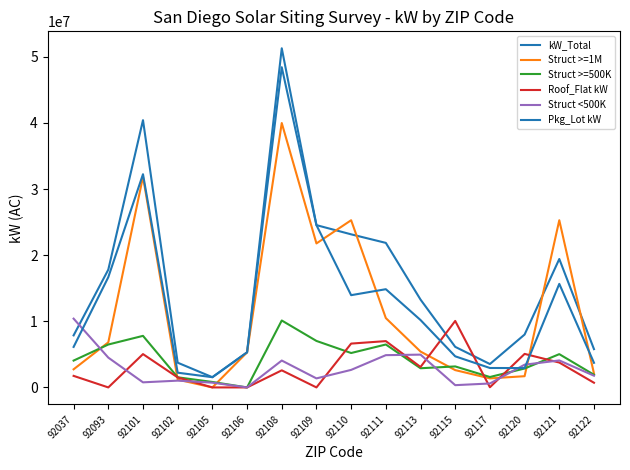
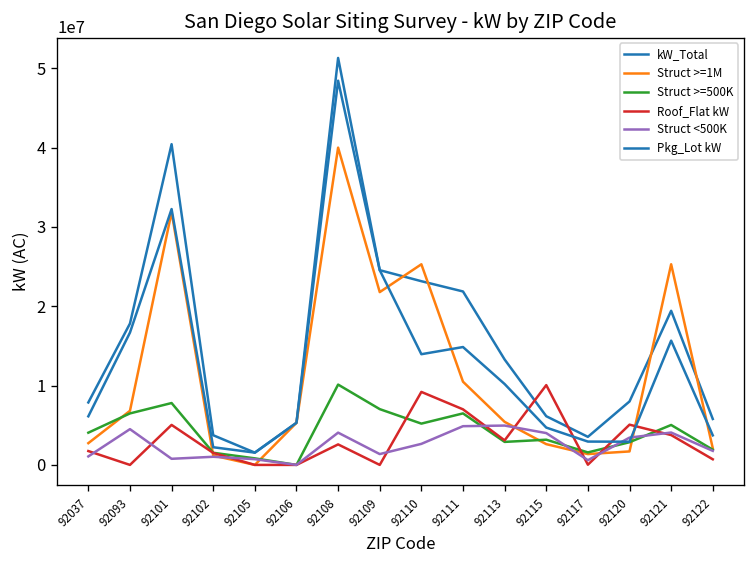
Struct <500K, 92037: 10000000 -> 1000000
Roof_Flat kW, 92110: 7000000 -> 9000000
Struct <500K, 92115: 0 -> 4000000
